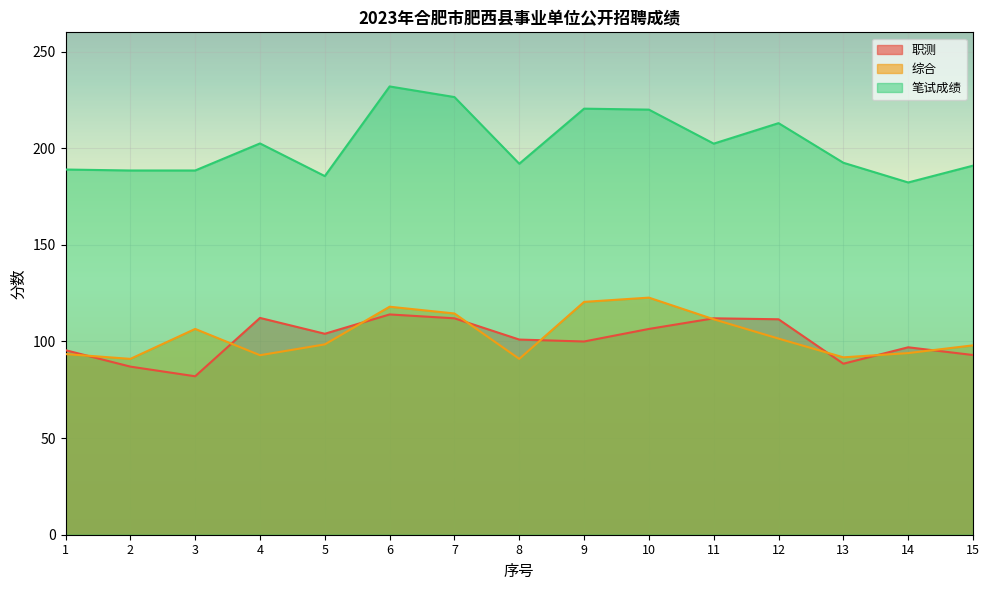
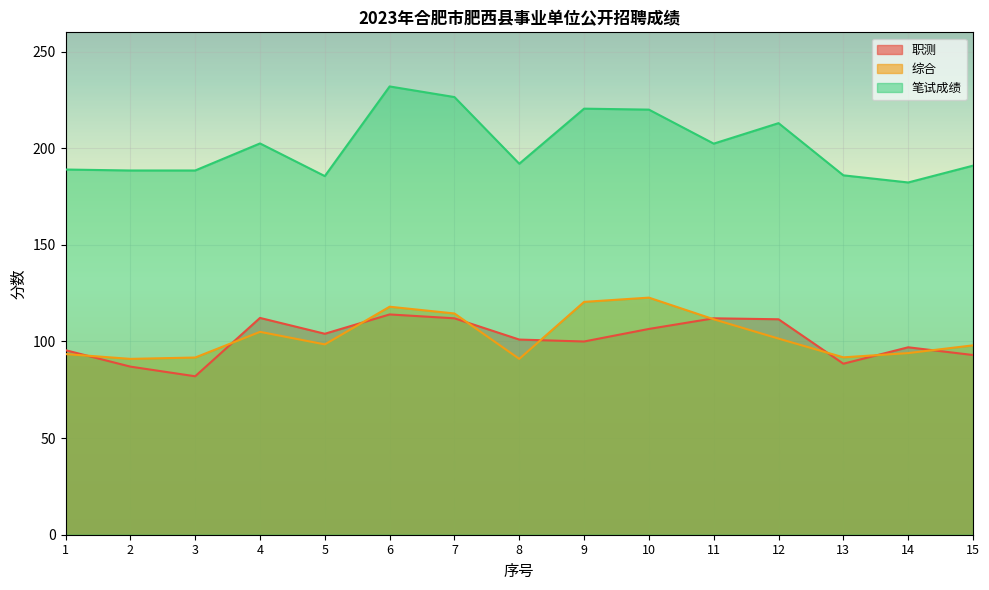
综合, 3: 107 -> 92
综合, 4: 93 -> 105
笔试成绩, 13: 193 -> 186
